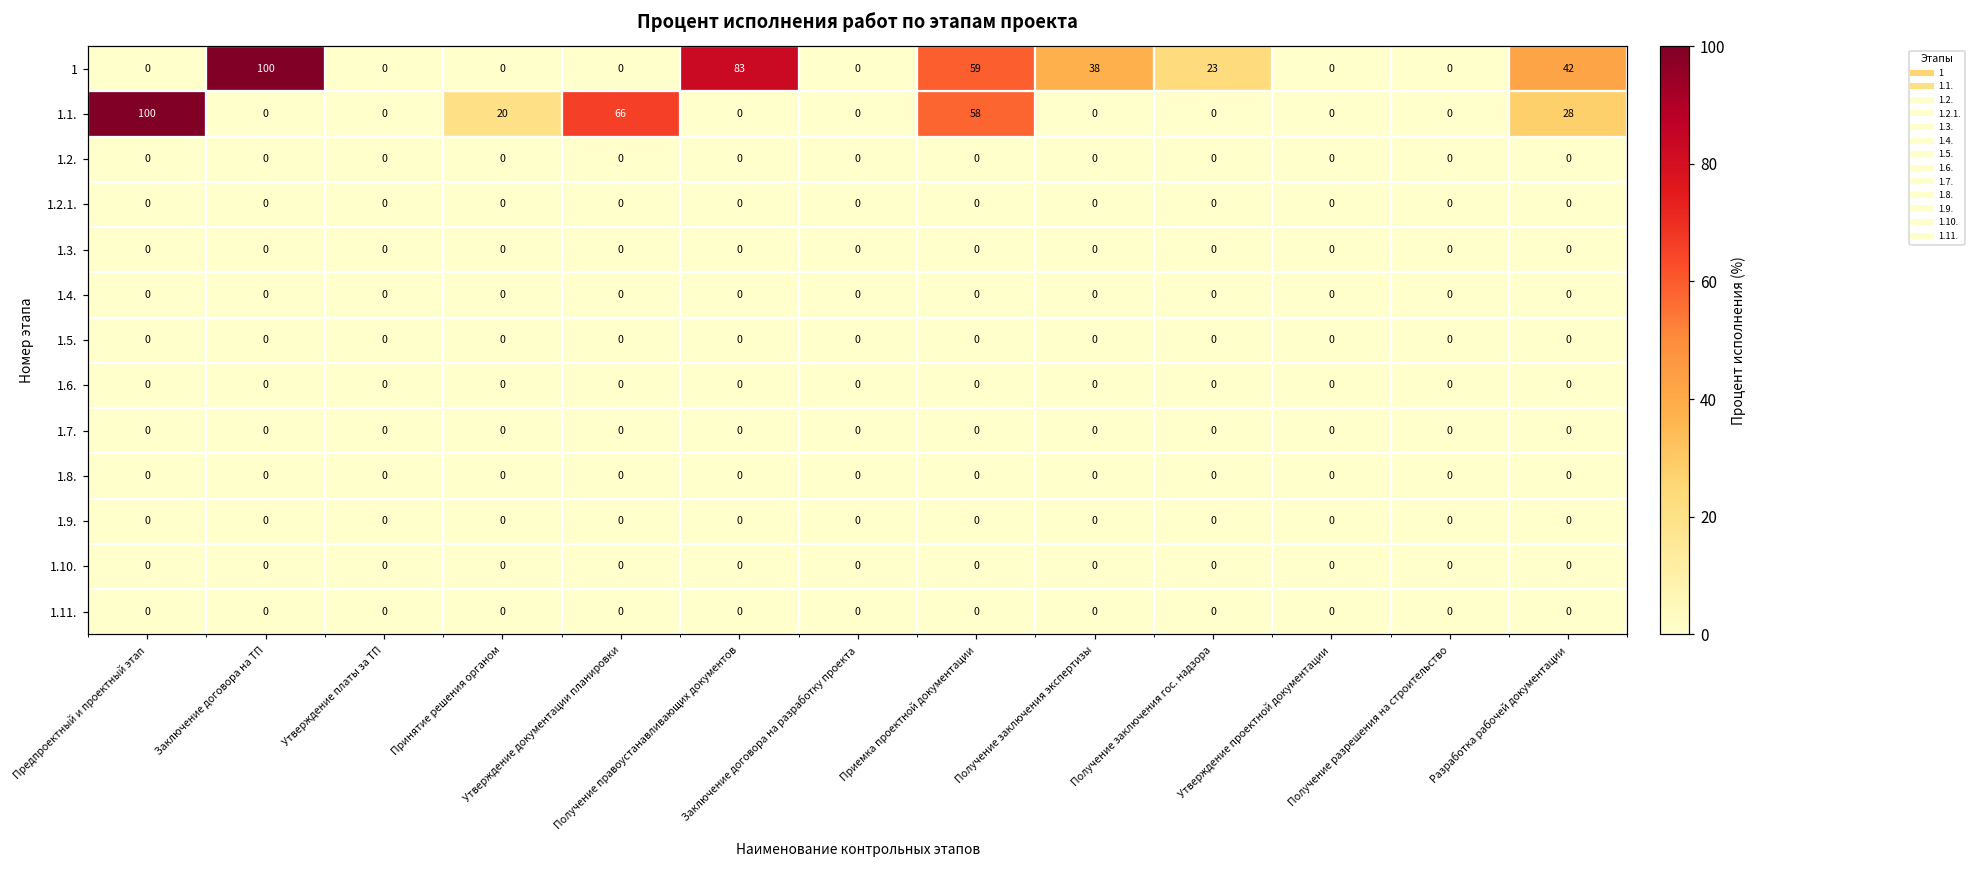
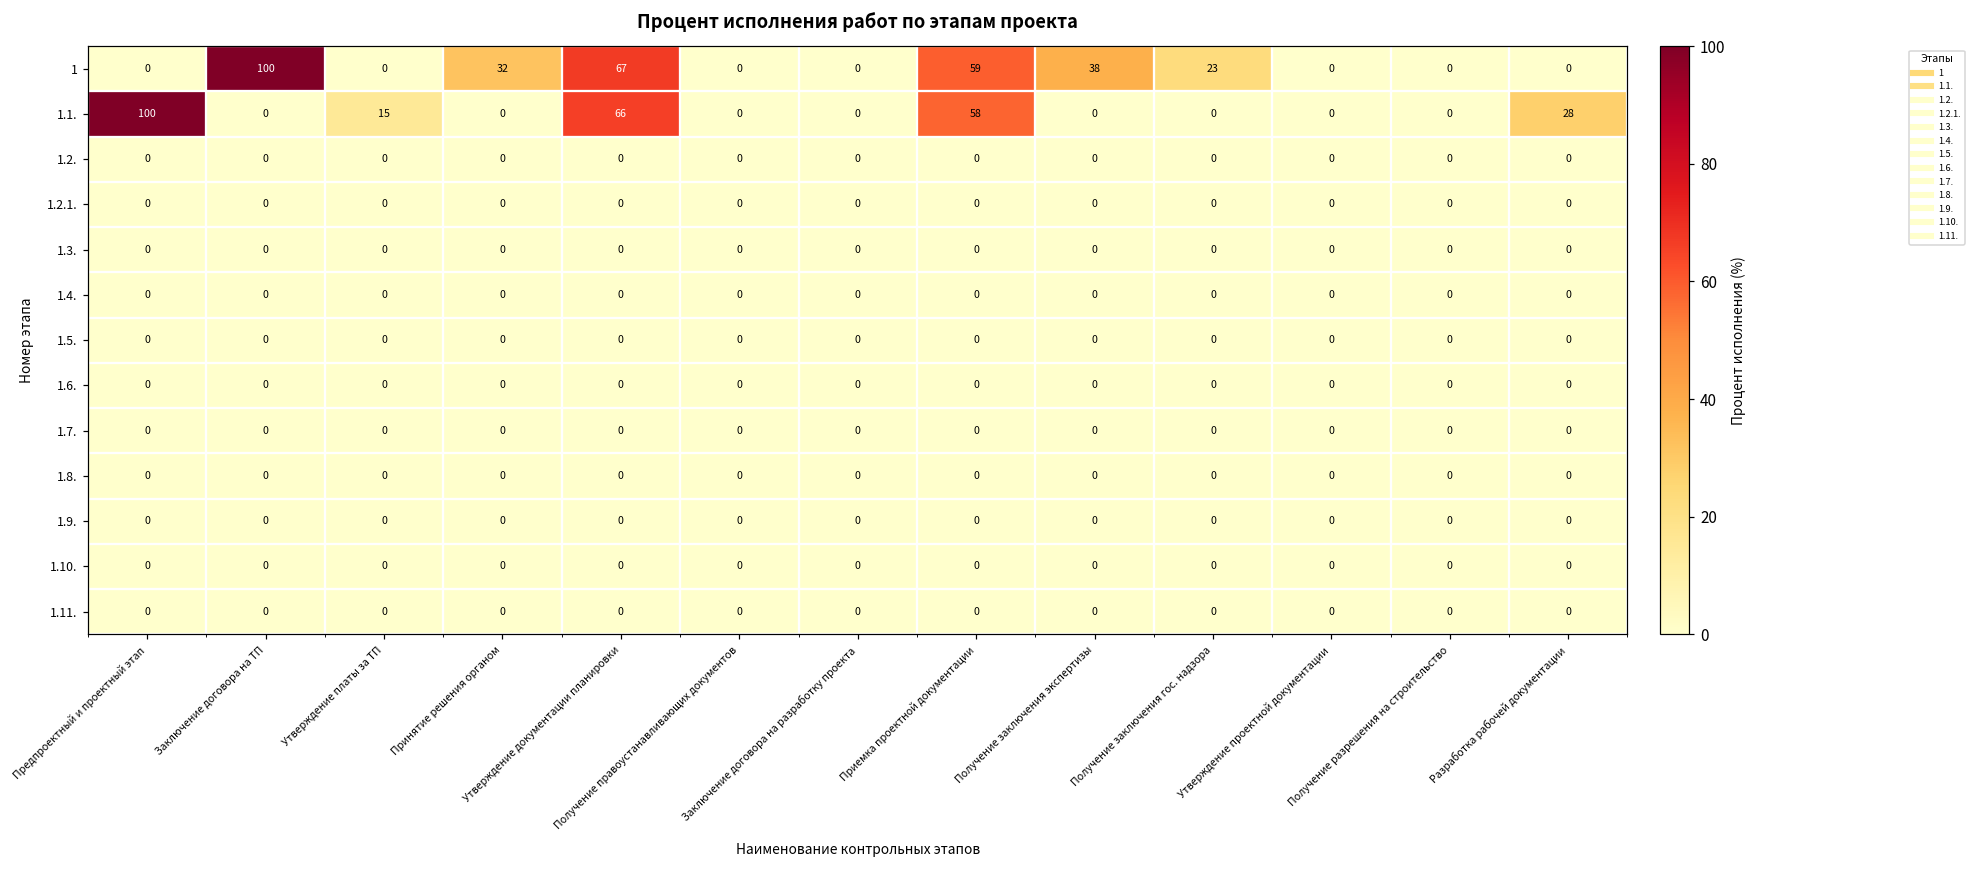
1, Принятие решения органом: 0 -> 32
1, Утверждение документации планировки: 0 -> 67
1, Получение правоустанавливающих документов: 83 -> 0
1, Разработка рабочей документации: 42 -> 0
1.1., Утверждение платы за ТП: 0 -> 15
1.1., Принятие решения органом: 20 -> 0
